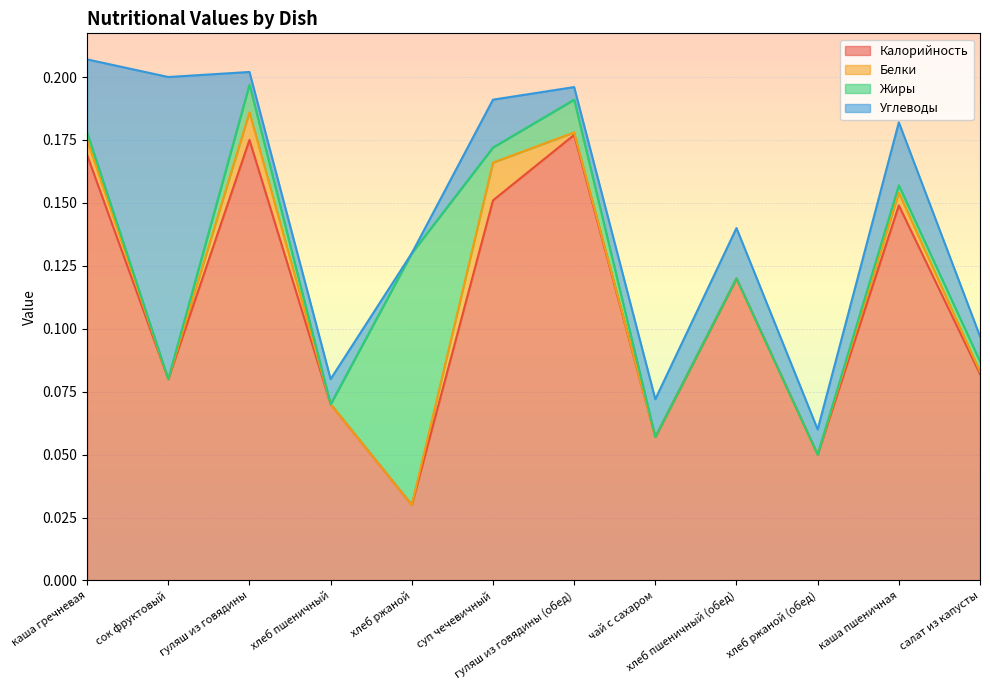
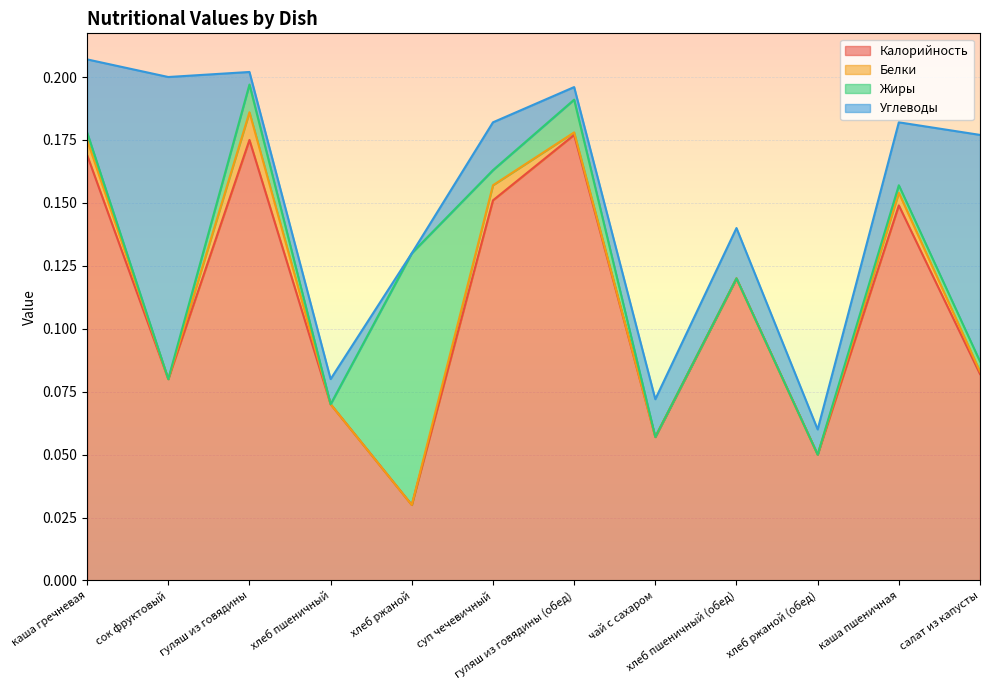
Белки, суп чечевичный: 0.015 -> 0.006
Углеводы, салат из капусты: 0.01 -> 0.09
